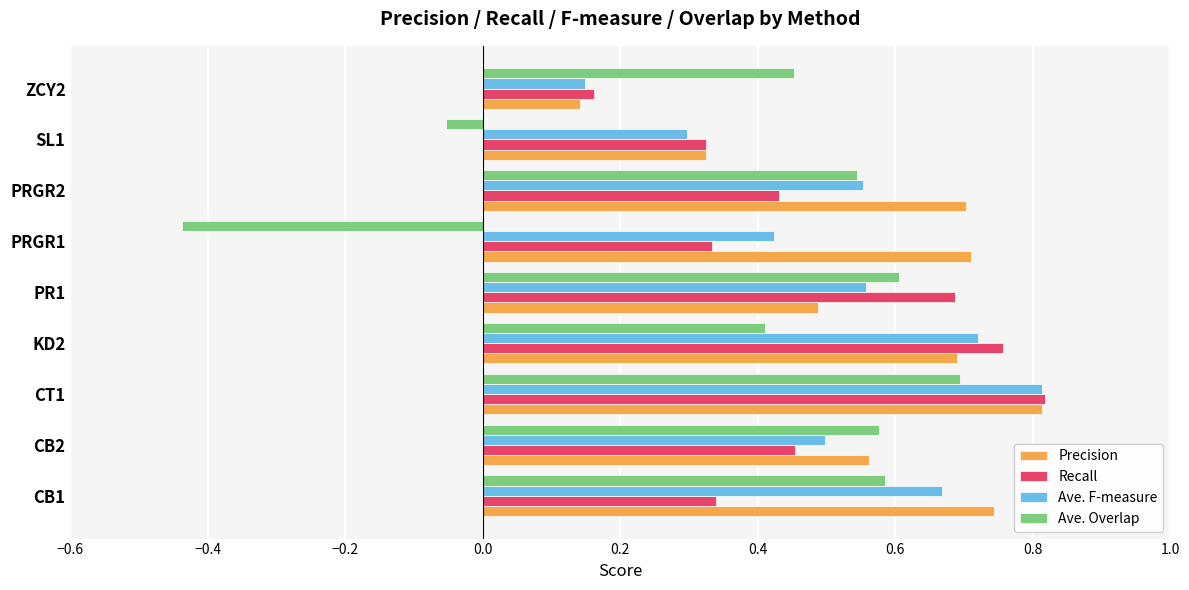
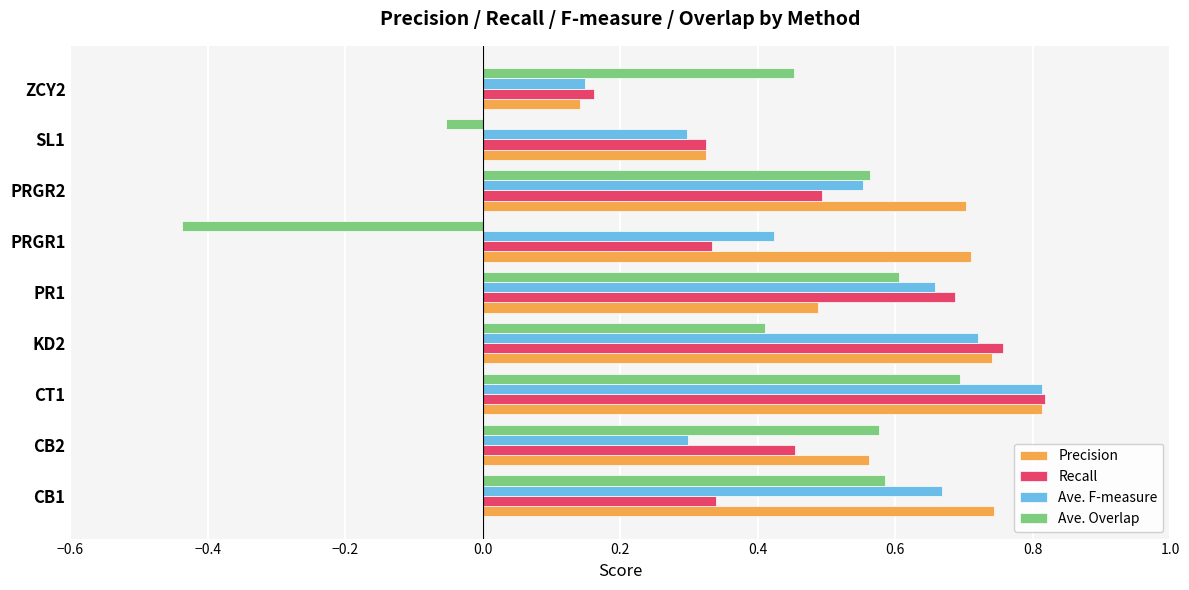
Ave. Overlap, PRGR2: 0.54 -> 0.56
Recall, PRGR2: 0.43 -> 0.49
Ave. F-measure, PR1: 0.56 -> 0.66
Precision, KD2: 0.69 -> 0.74
Ave. F-measure, CB2: 0.50 -> 0.30
